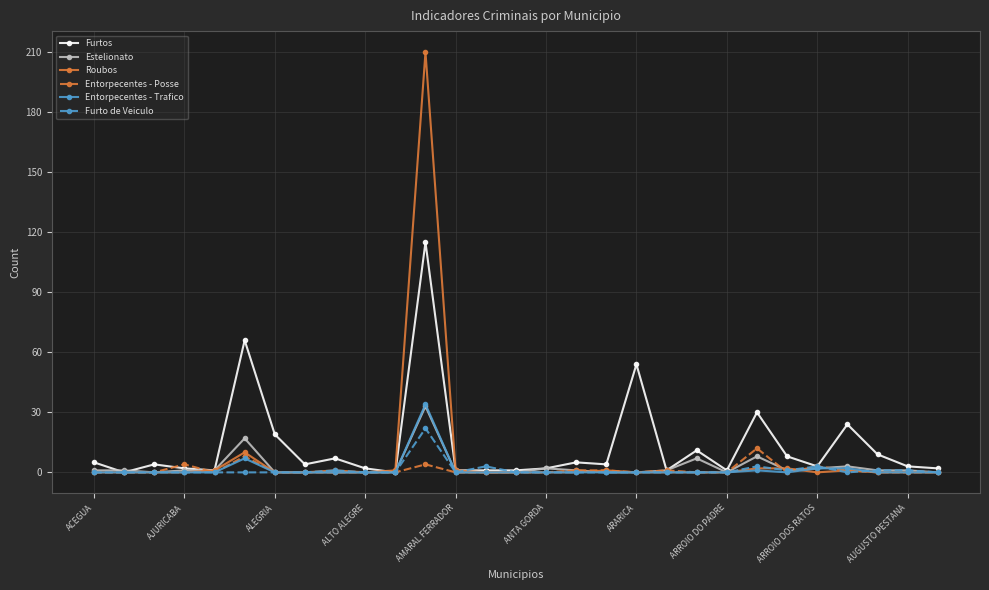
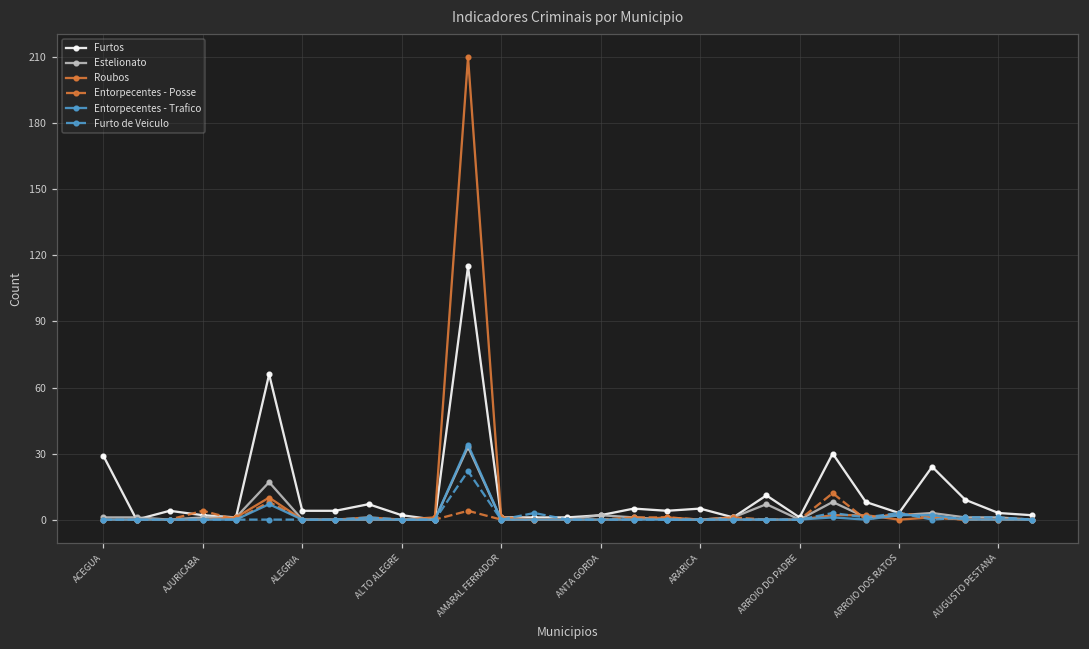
Furtos, ACEGUA: 5 -> 29
Furtos, ALEGRIA: 19 -> 4
Furtos, ARARICA: 54 -> 5
